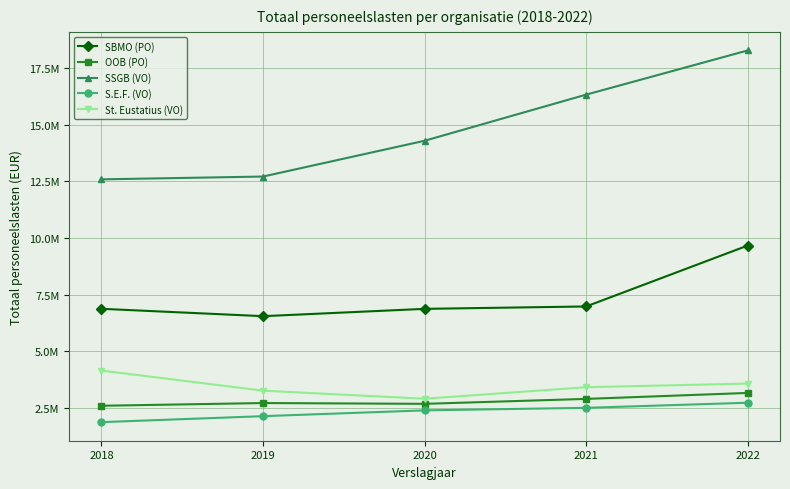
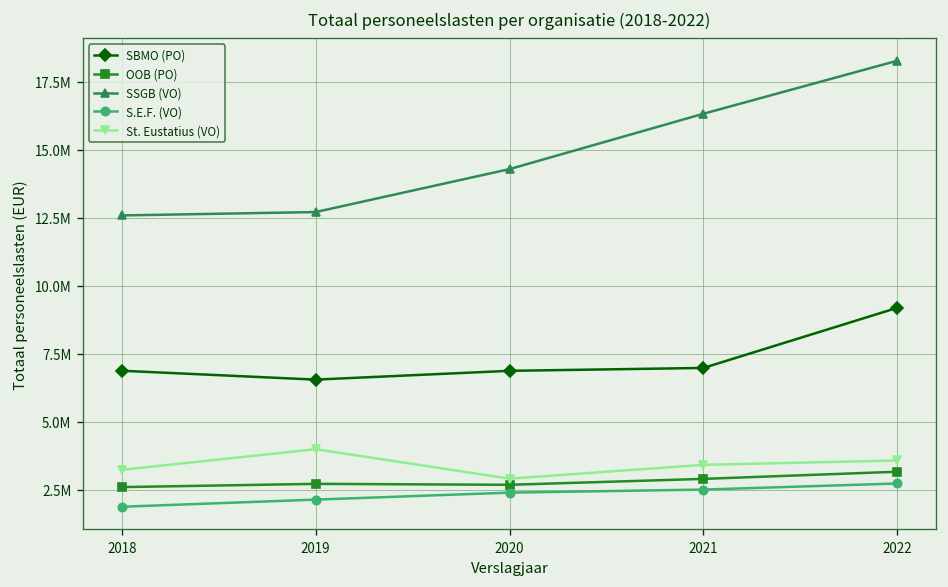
St. Eustatius (VO), 2018: 4200000 -> 3200000
St. Eustatius (VO), 2019: 3300000 -> 4000000
SBMO (PO), 2022: 9700000 -> 9200000
